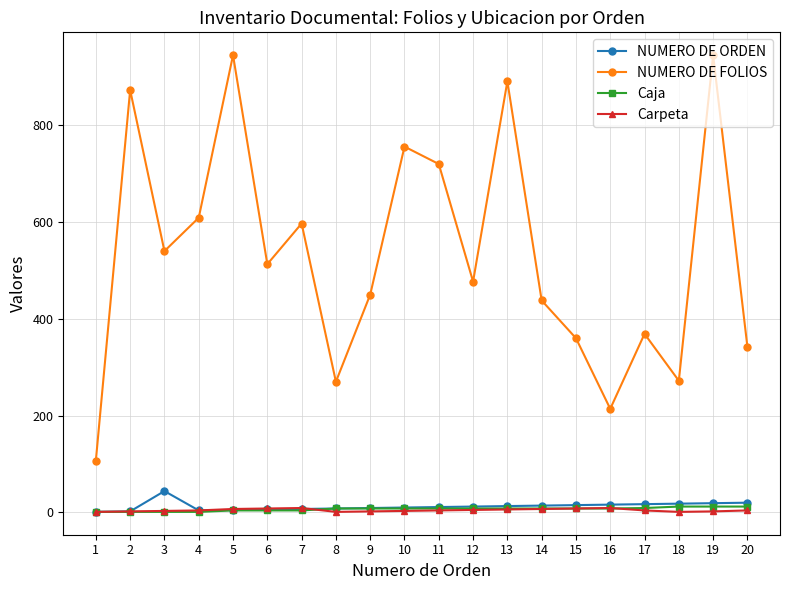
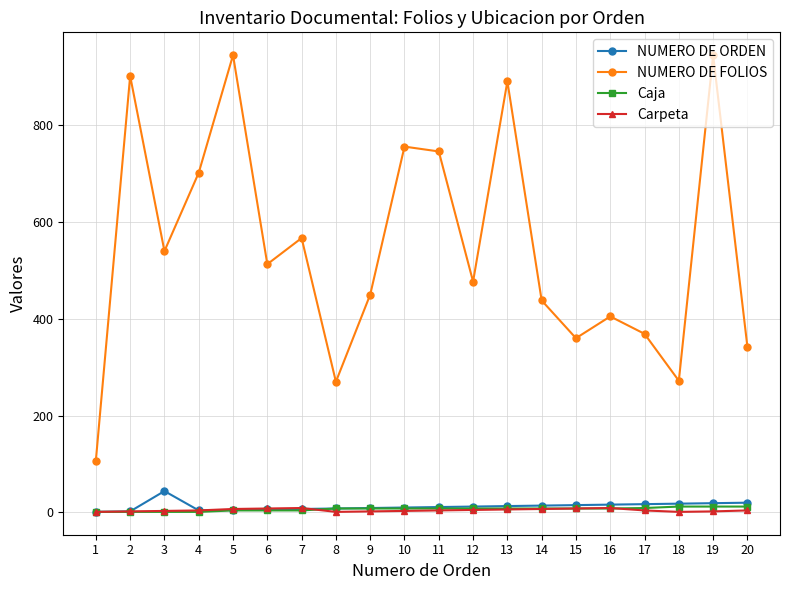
NUMERO DE FOLIOS, 2: 870 -> 900
NUMERO DE FOLIOS, 4: 610 -> 700
NUMERO DE FOLIOS, 7: 600 -> 570
NUMERO DE FOLIOS, 11: 720 -> 750
NUMERO DE FOLIOS, 16: 210 -> 410
